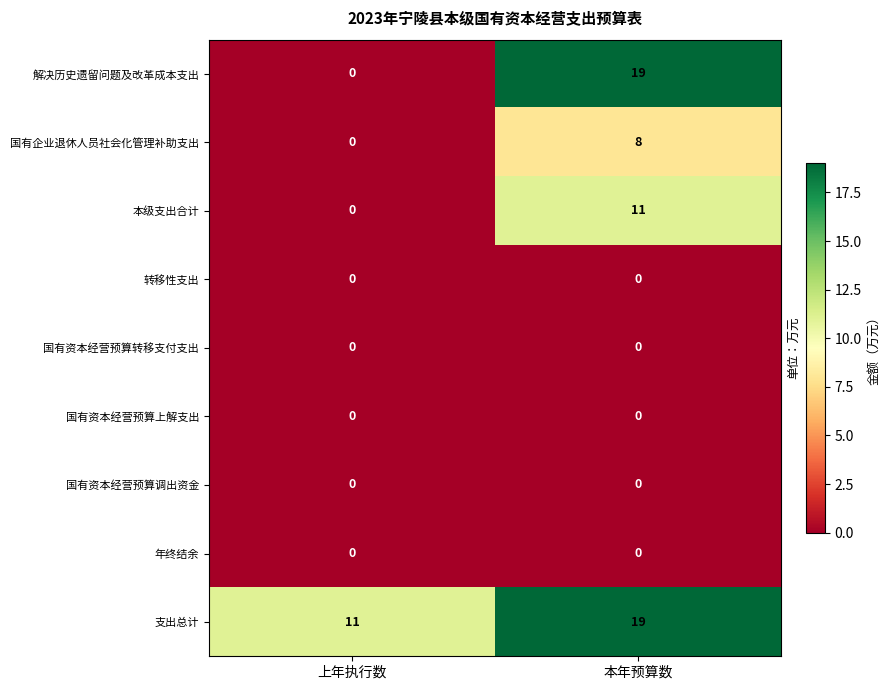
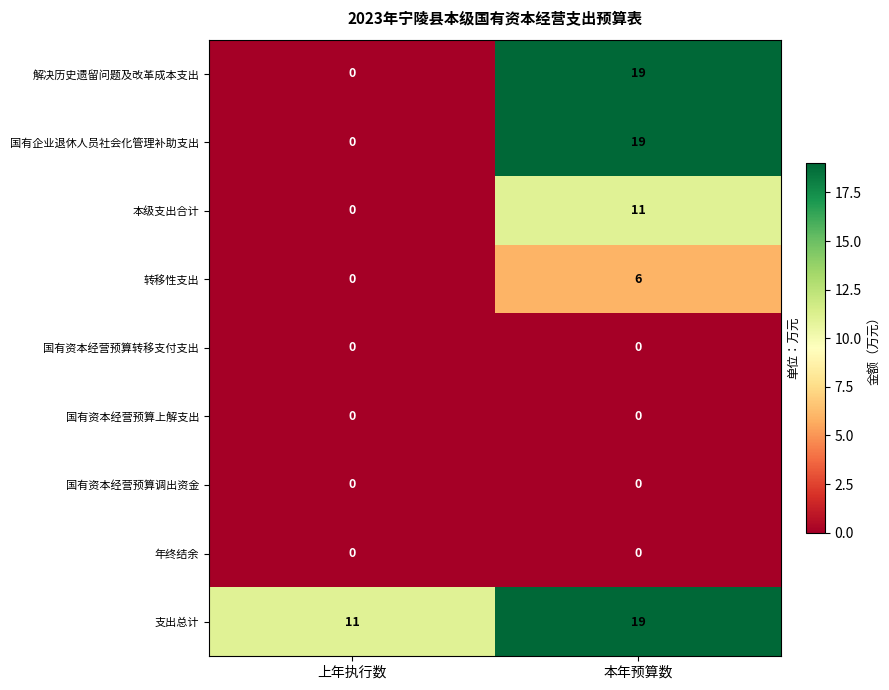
国有企业退休人员社会化管理补助支出, 本年预算数: 8 -> 19
转移性支出, 本年预算数: 0 -> 6
